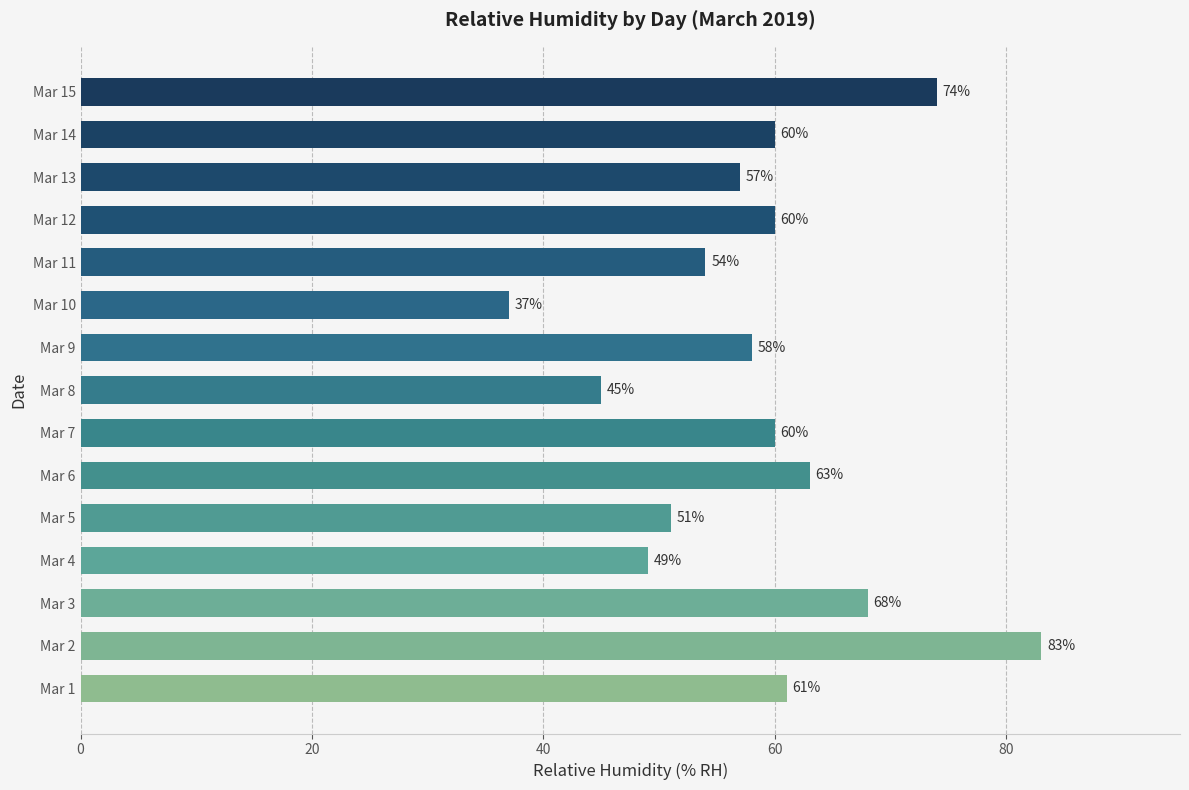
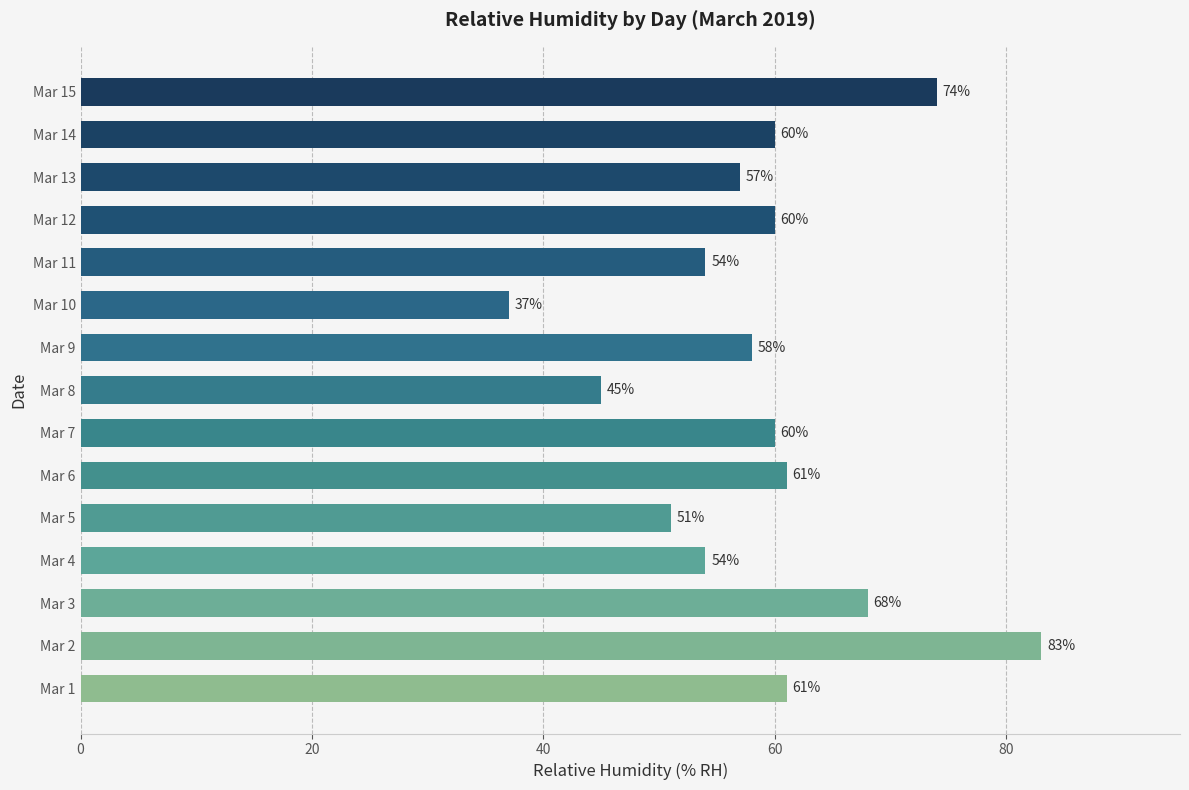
Mar 6: 63% -> 61%
Mar 4: 49% -> 54%
